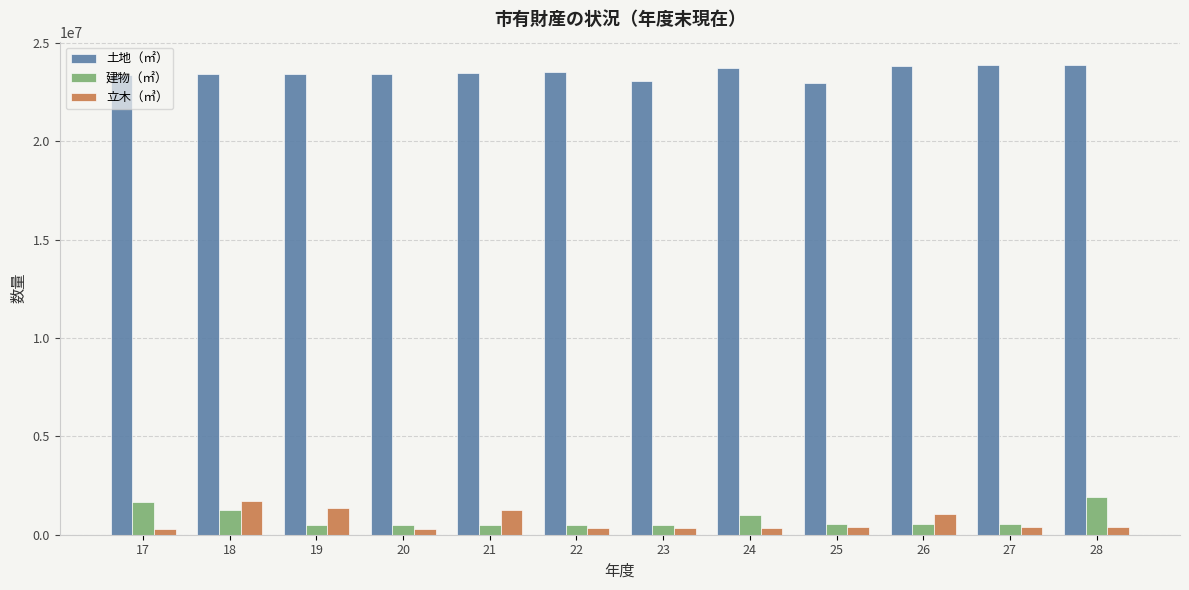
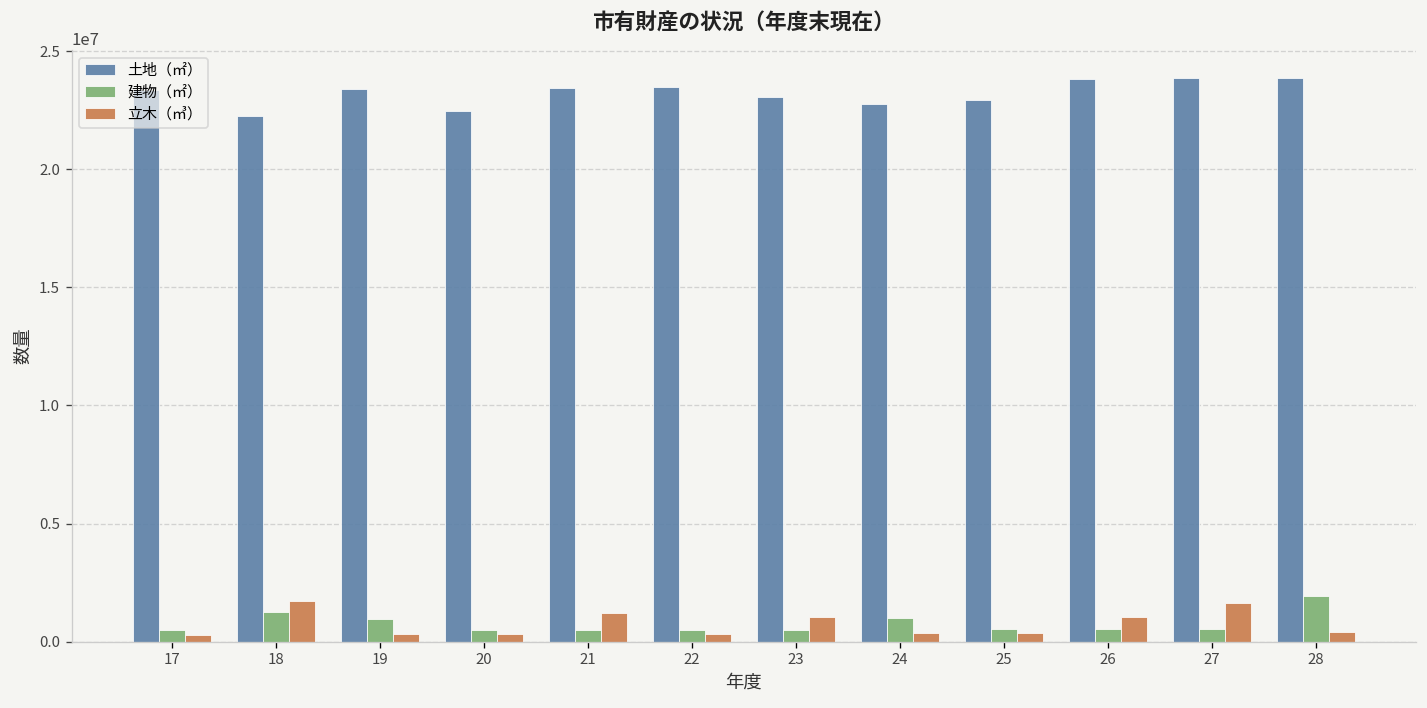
建物（㎡）, 17: 1700000 -> 500000
土地（㎡）, 18: 23400000 -> 22300000
建物（㎡）, 19: 500000 -> 1000000
立木（㎥）, 19: 1400000 -> 300000
土地（㎡）, 20: 23400000 -> 22500000
立木（㎥）, 23: 300000 -> 1000000
土地（㎡）, 24: 23700000 -> 22800000
立木（㎥）, 27: 400000 -> 1600000
